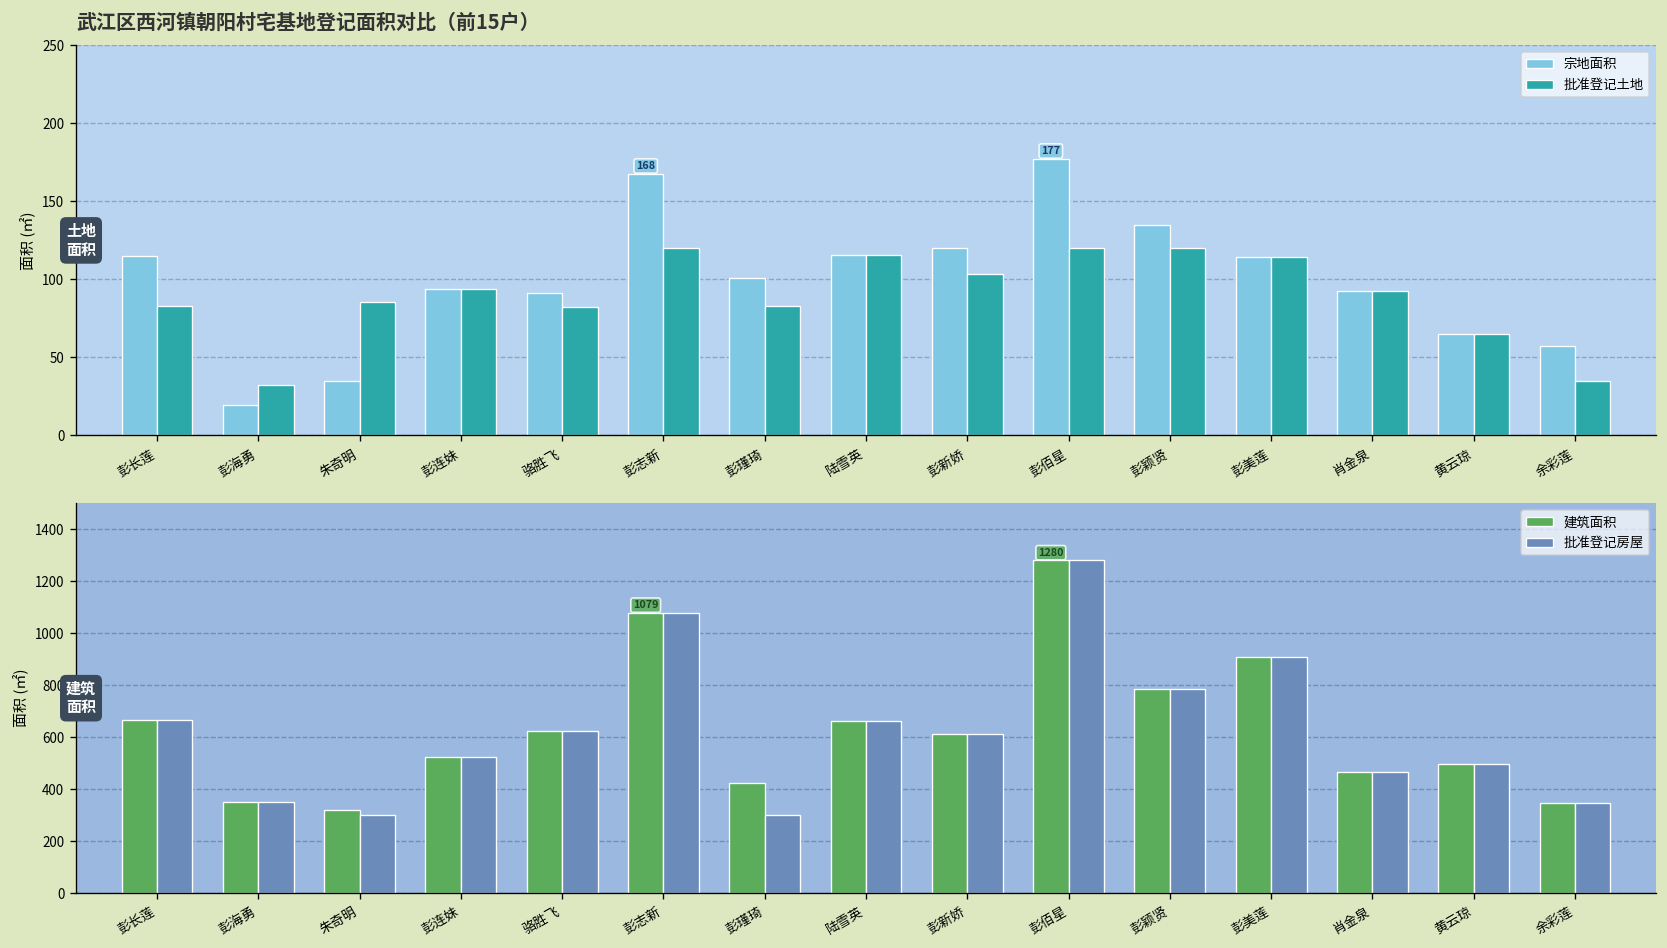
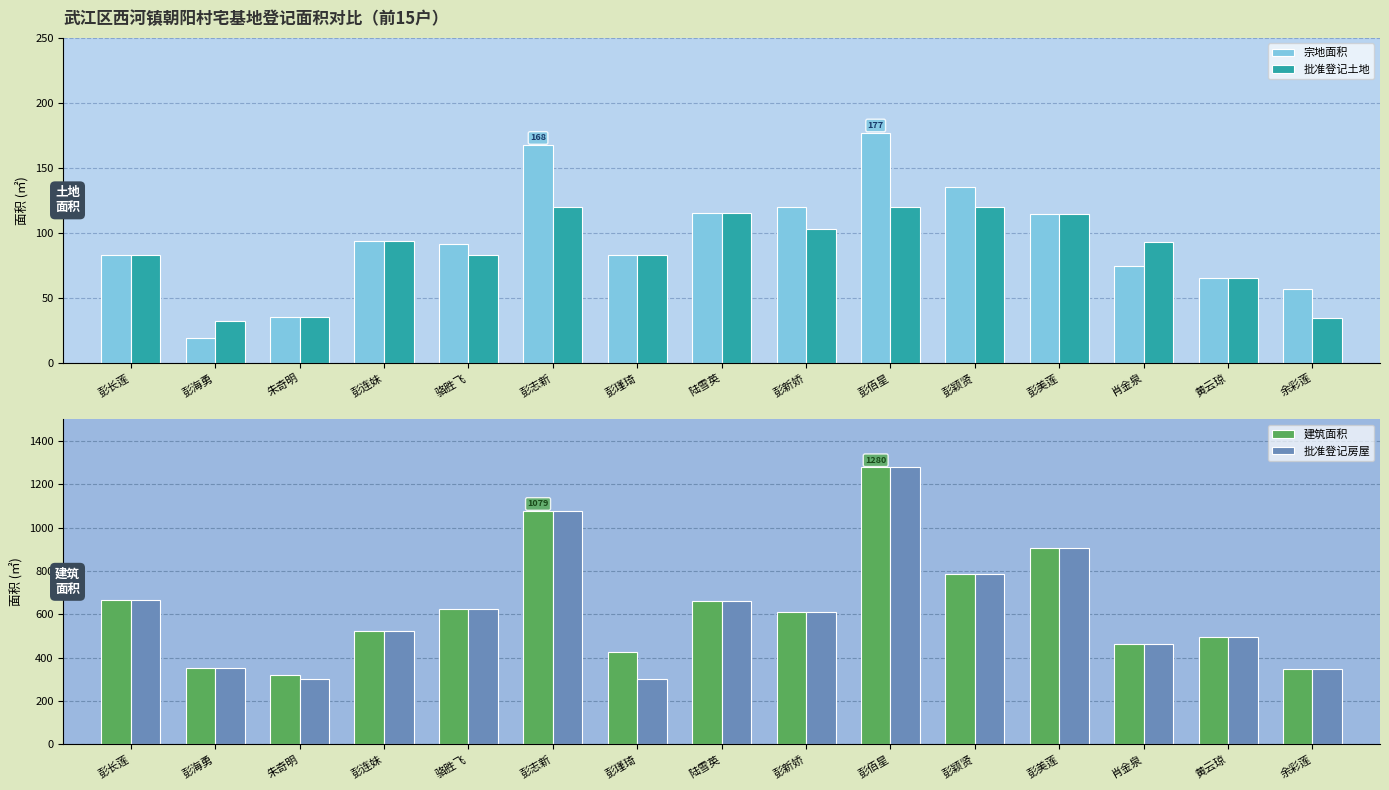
武江区西河镇朝阳村宅基地登记面积对比（前15户）, 宗地面积, 彭长莲: 115 -> 83
武江区西河镇朝阳村宅基地登记面积对比（前15户）, 批准登记土地, 朱奇明: 85 -> 35
武江区西河镇朝阳村宅基地登记面积对比（前15户）, 宗地面积, 彭瑾琦: 101 -> 83
武江区西河镇朝阳村宅基地登记面积对比（前15户）, 宗地面积, 肖金泉: 93 -> 74
